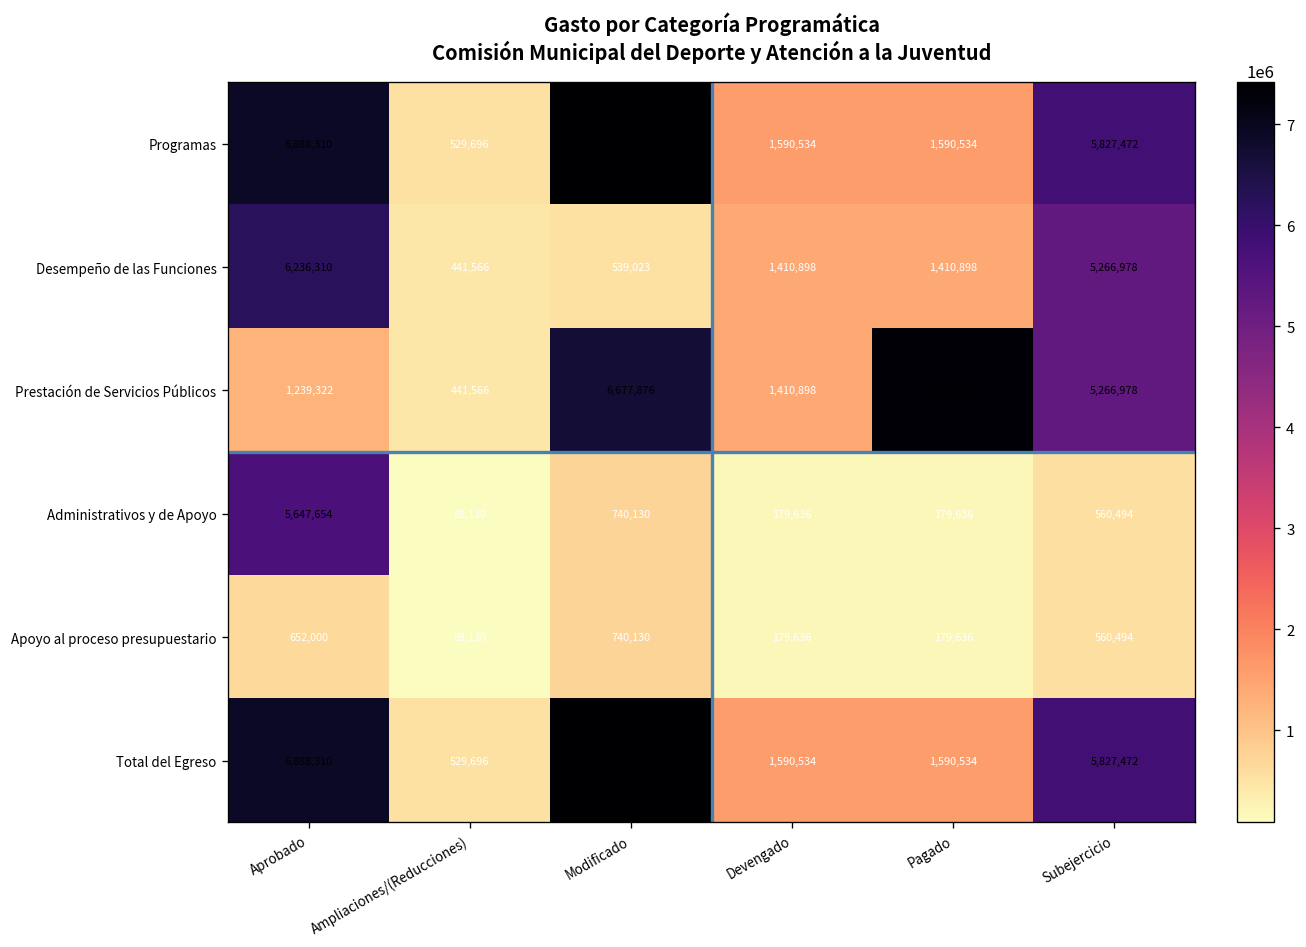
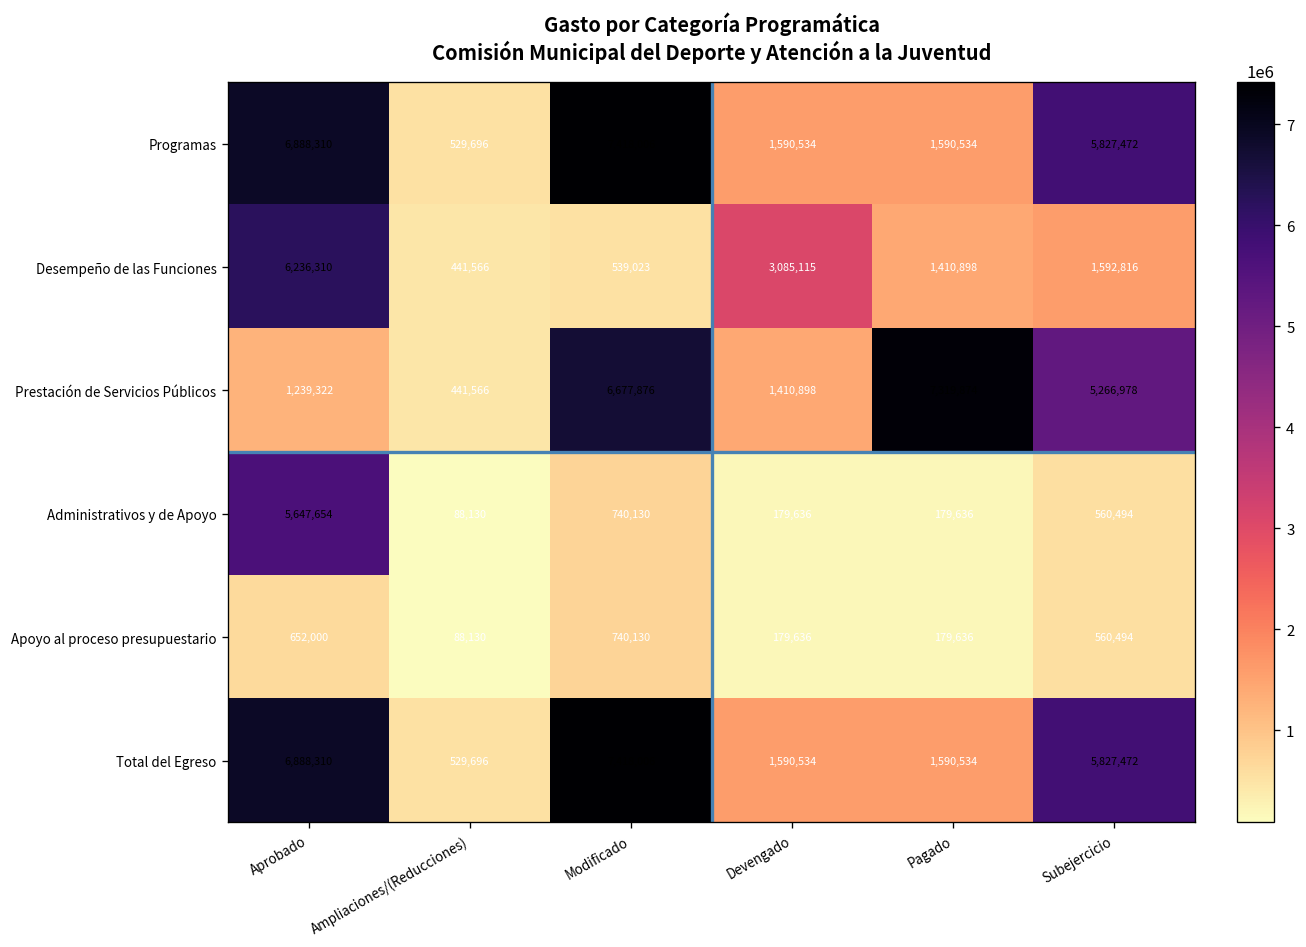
Desempeño de las Funciones, Devengado: 1,410,898 -> 3,085,115
Desempeño de las Funciones, Subejercicio: 5,266,978 -> 1,592,816
